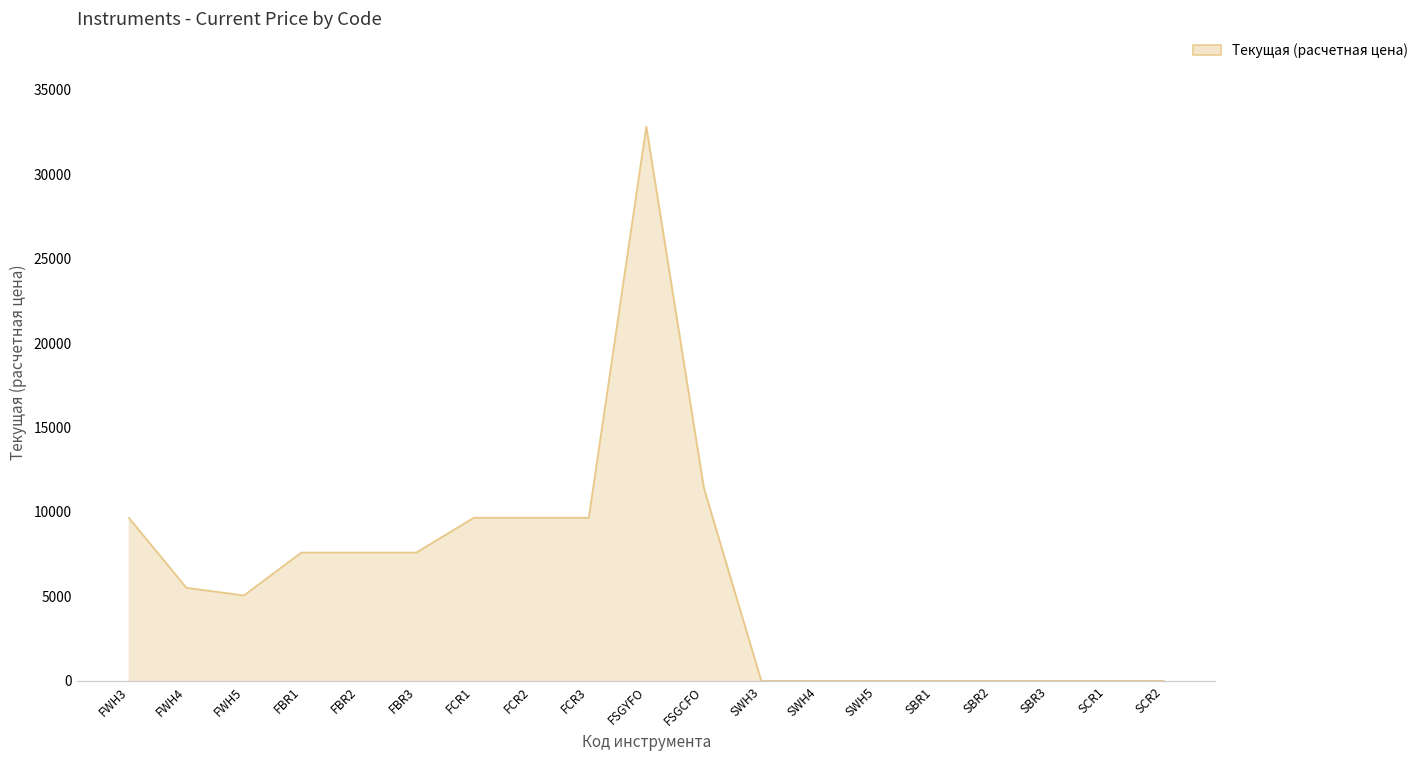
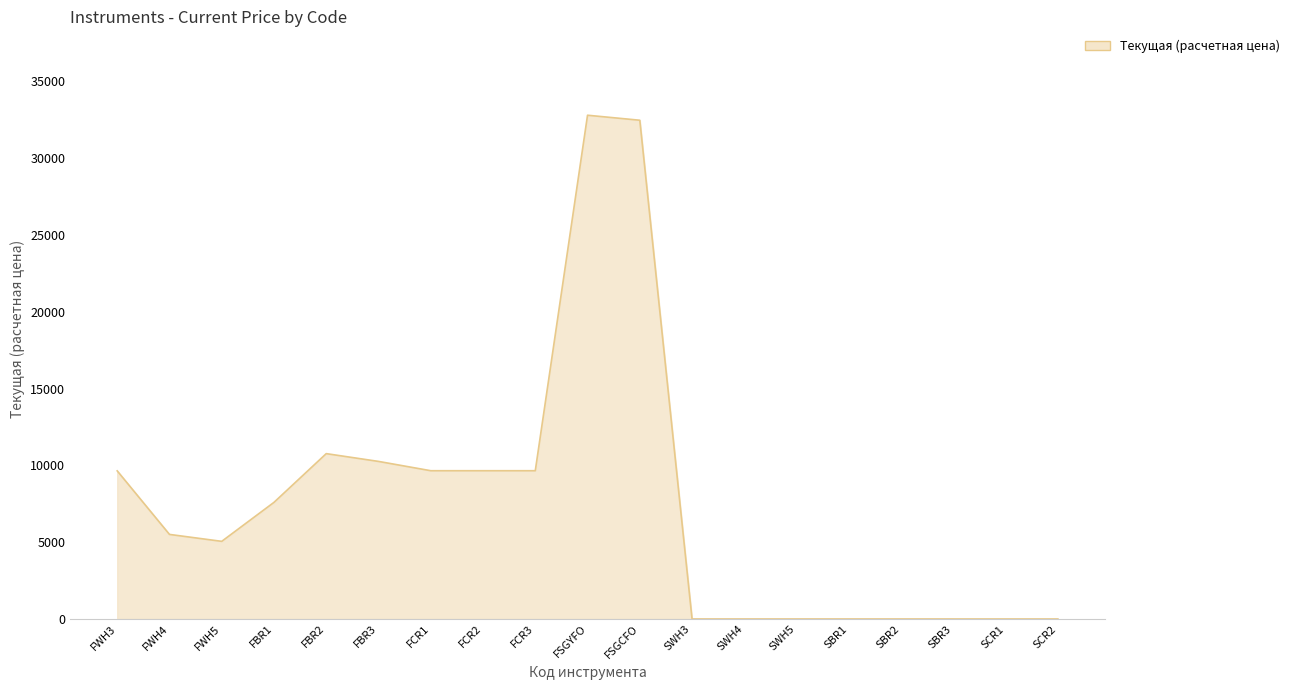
FBR2: 7600 -> 10800
FBR3: 7600 -> 10300
FSGCFO: 11400 -> 32500
